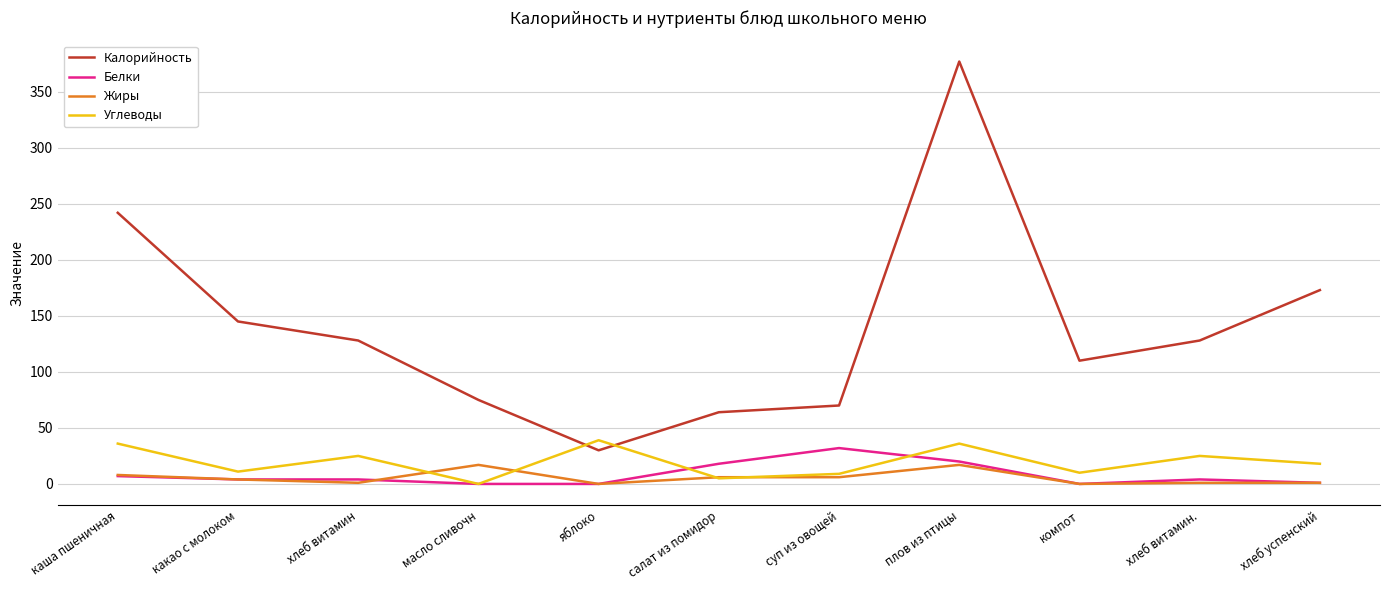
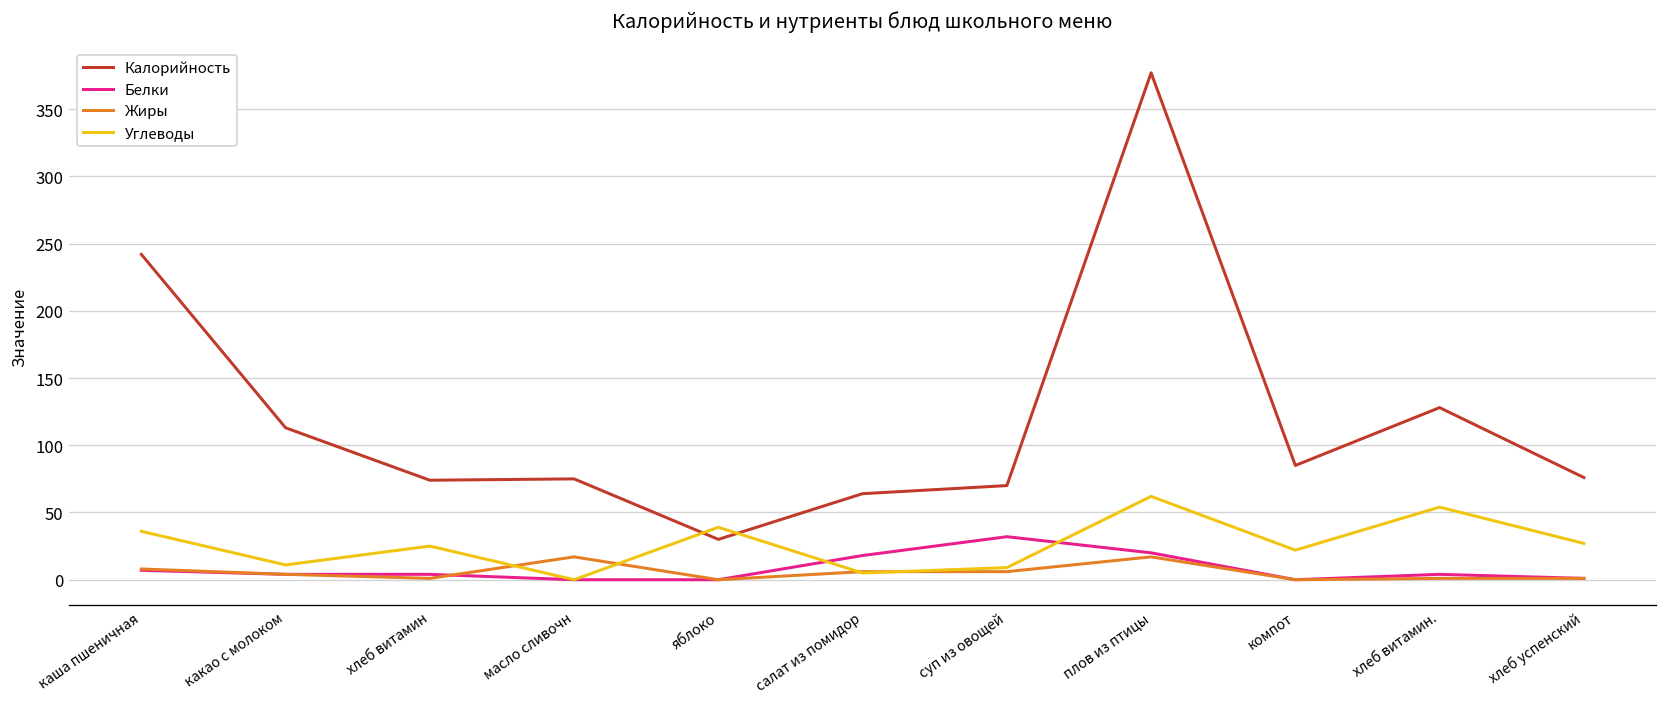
Калорийность, какао с молоком: 145 -> 113
Калорийность, хлеб витамин: 128 -> 74
Углеводы, плов из птицы: 36 -> 62
Калорийность, компот: 110 -> 85
Углеводы, компот: 10 -> 22
Углеводы, хлеб витамин.: 25 -> 54
Калорийность, хлеб успенский: 173 -> 76
Углеводы, хлеб успенский: 18 -> 27
